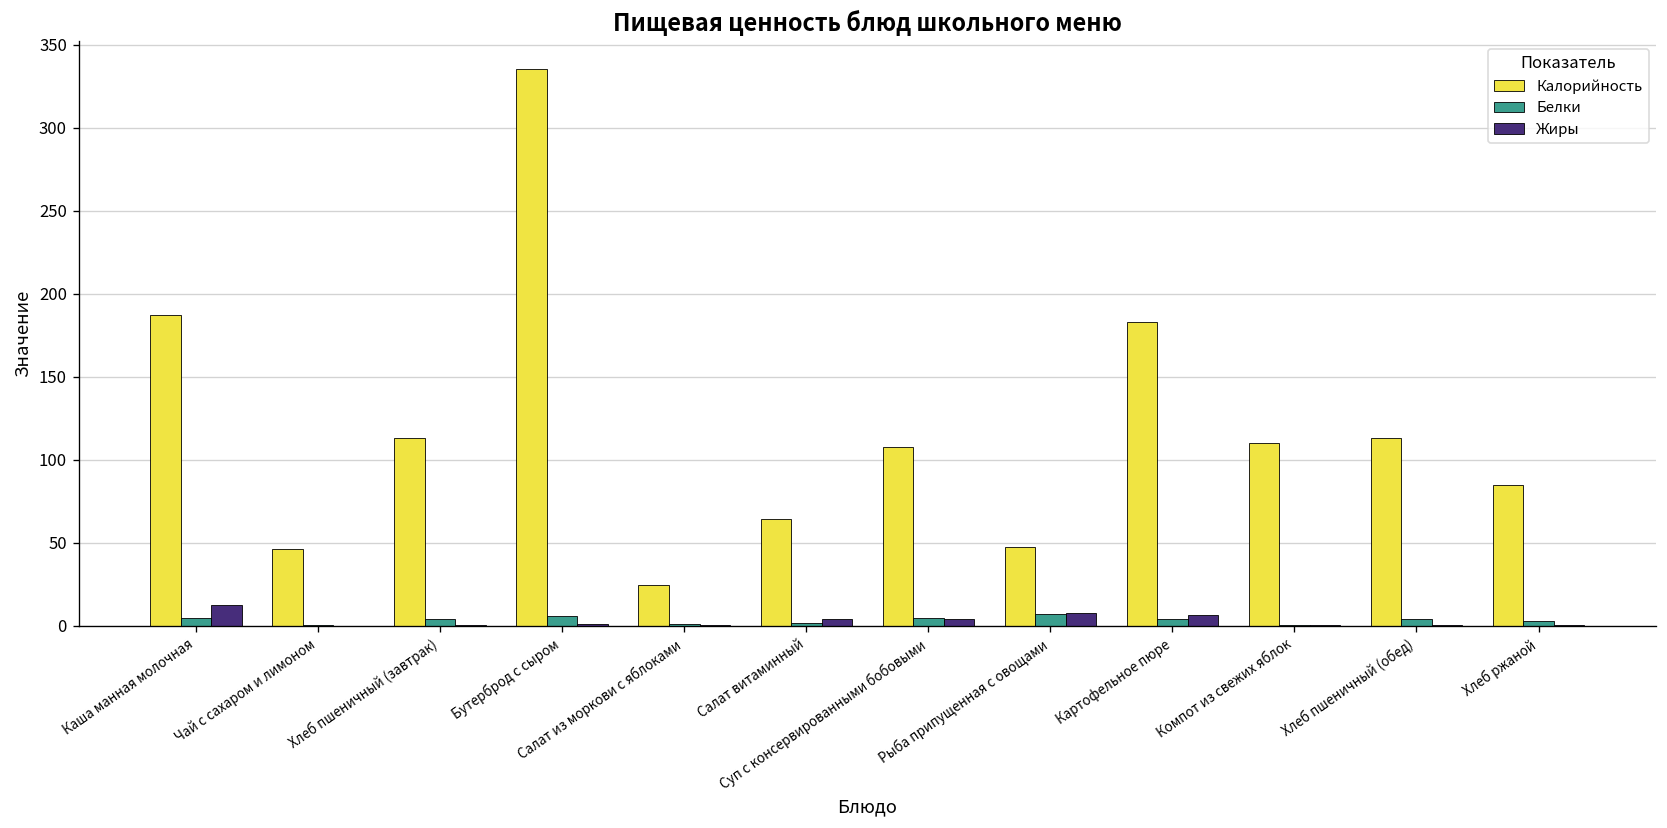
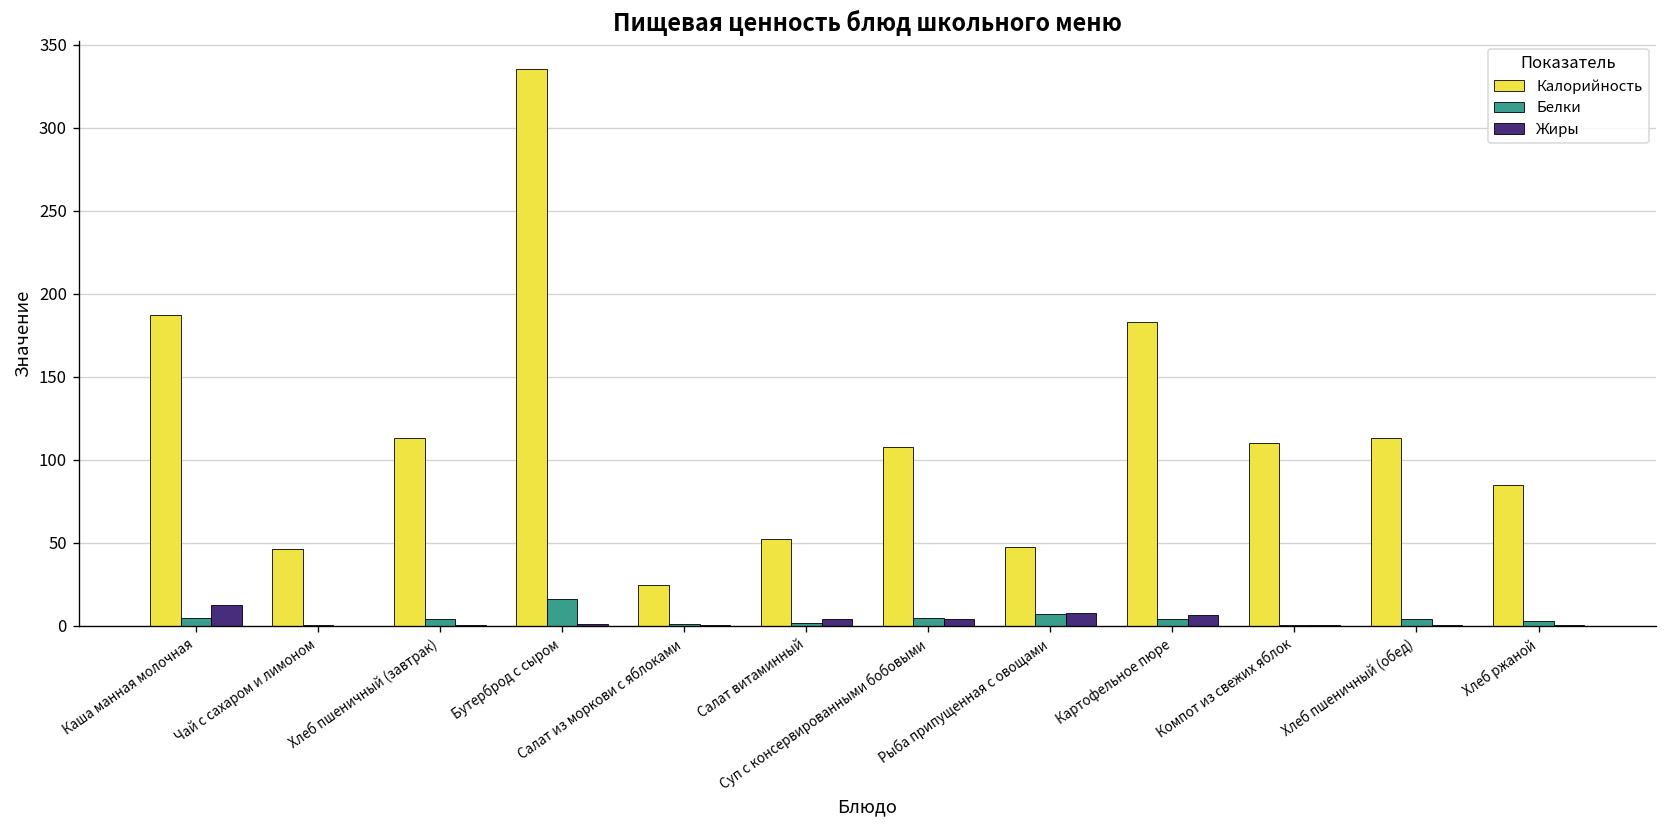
Белки, Бутерброд с сыром: 6 -> 16
Калорийность, Салат витаминный: 64 -> 52
